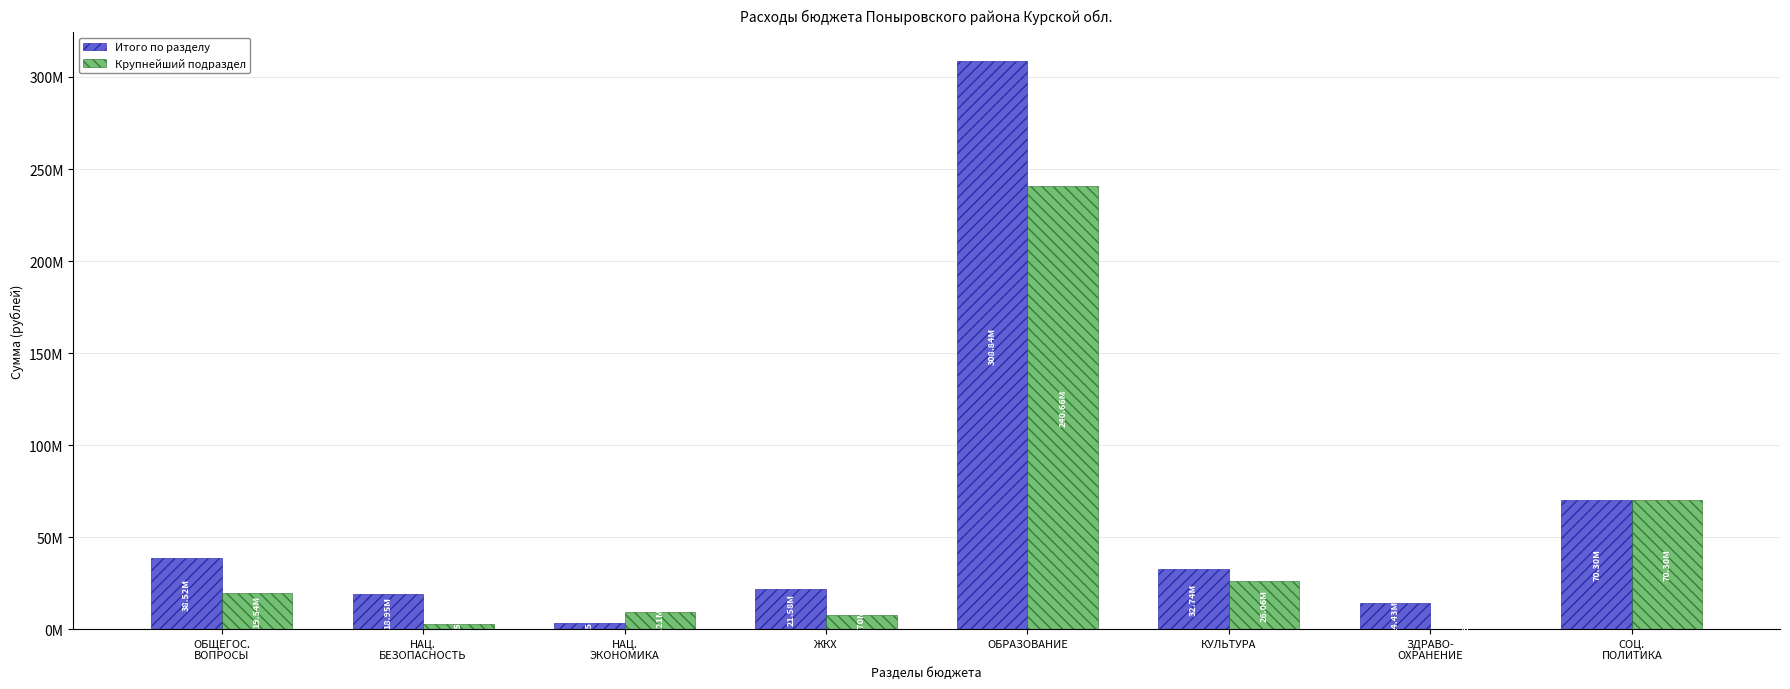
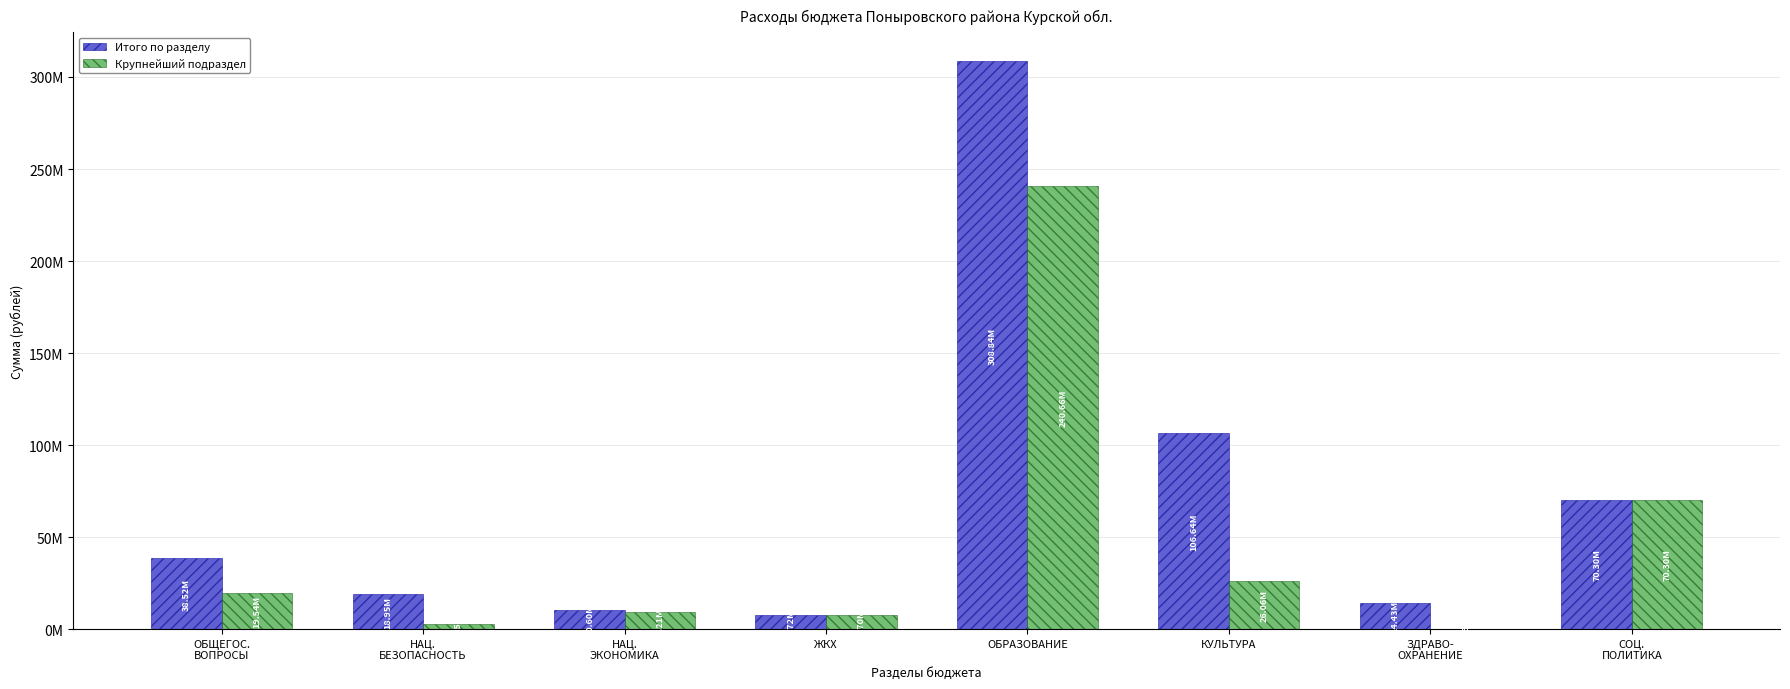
Итого по разделу, НАЦ. ЭКОНОМИКА: 3000000 -> 11000000
Итого по разделу, ЖКХ: 21.58М -> 7.72М
Итого по разделу, КУЛЬТУРА: 32.74М -> 106.64М
